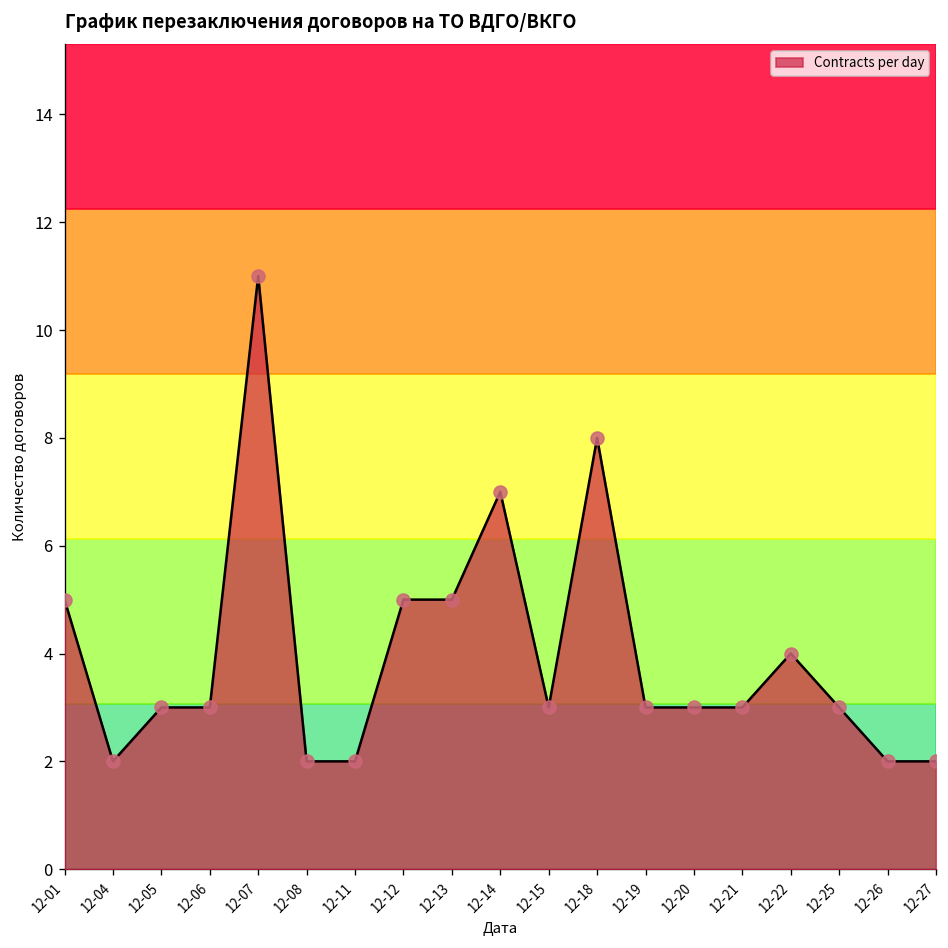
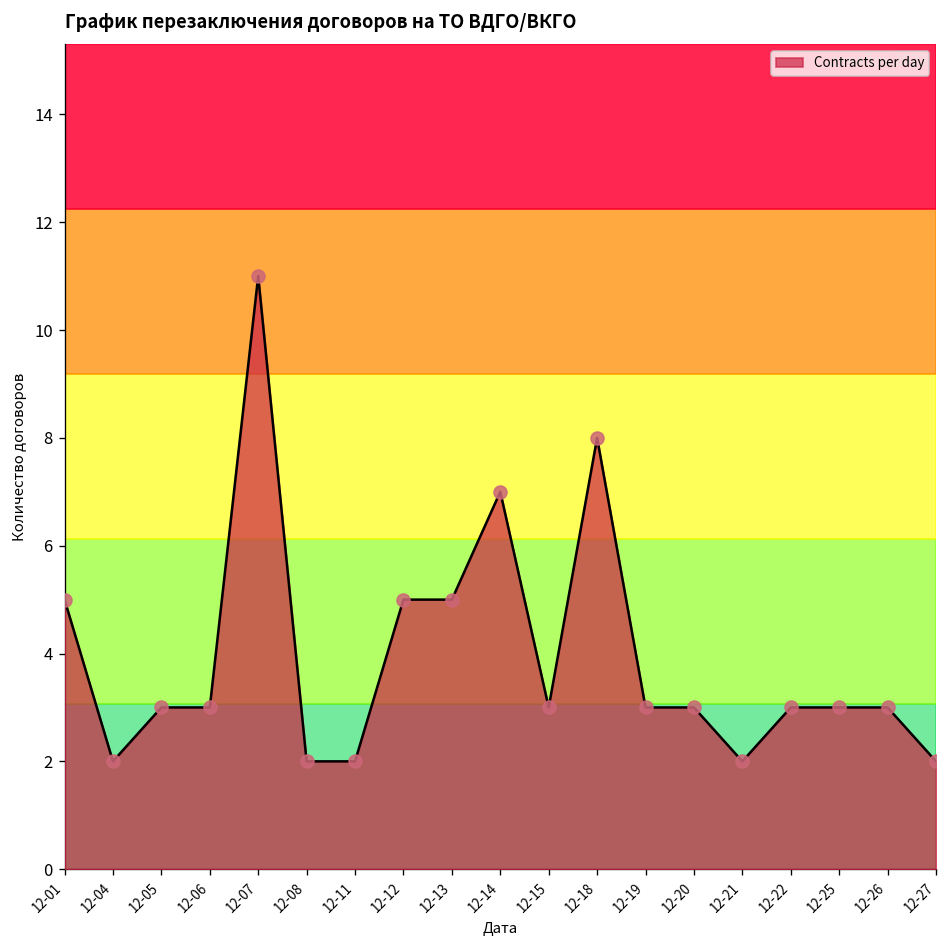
12-21: 3 -> 2
12-22: 4 -> 3
12-26: 2 -> 3
